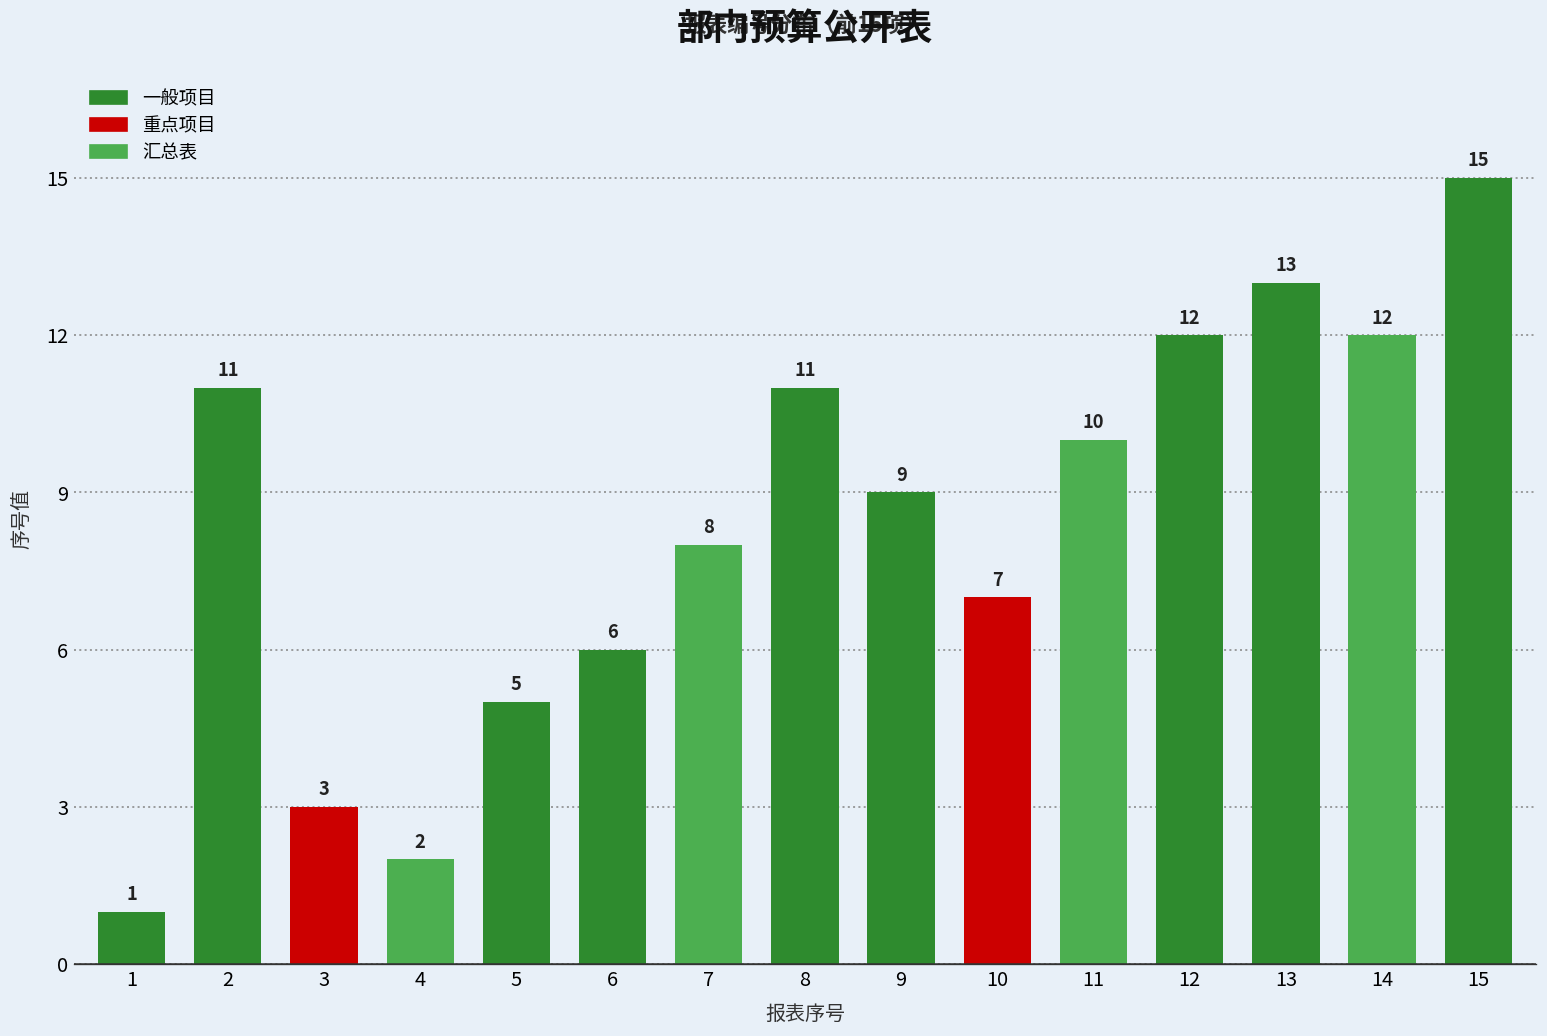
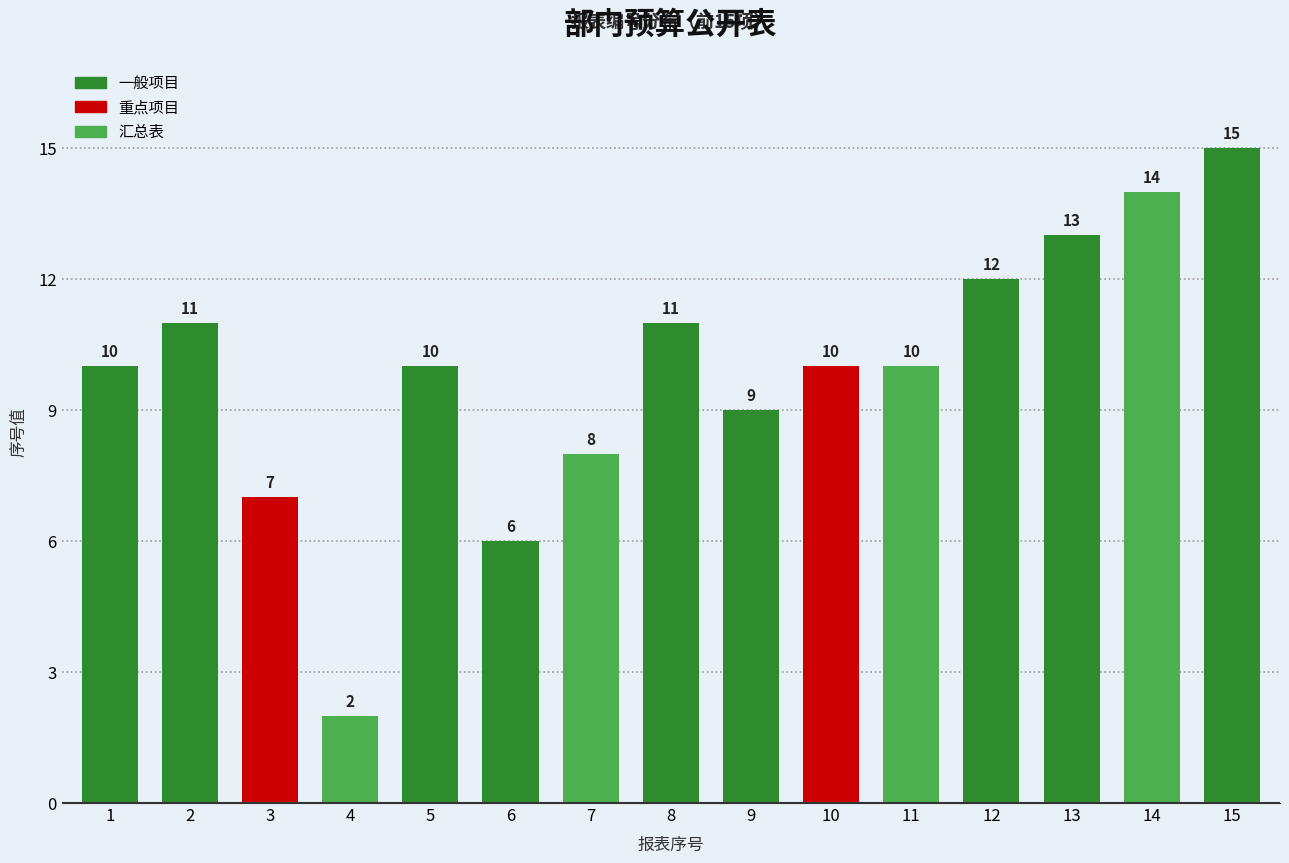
1: 1 -> 10
3: 3 -> 7
5: 5 -> 10
10: 7 -> 10
14: 12 -> 14
